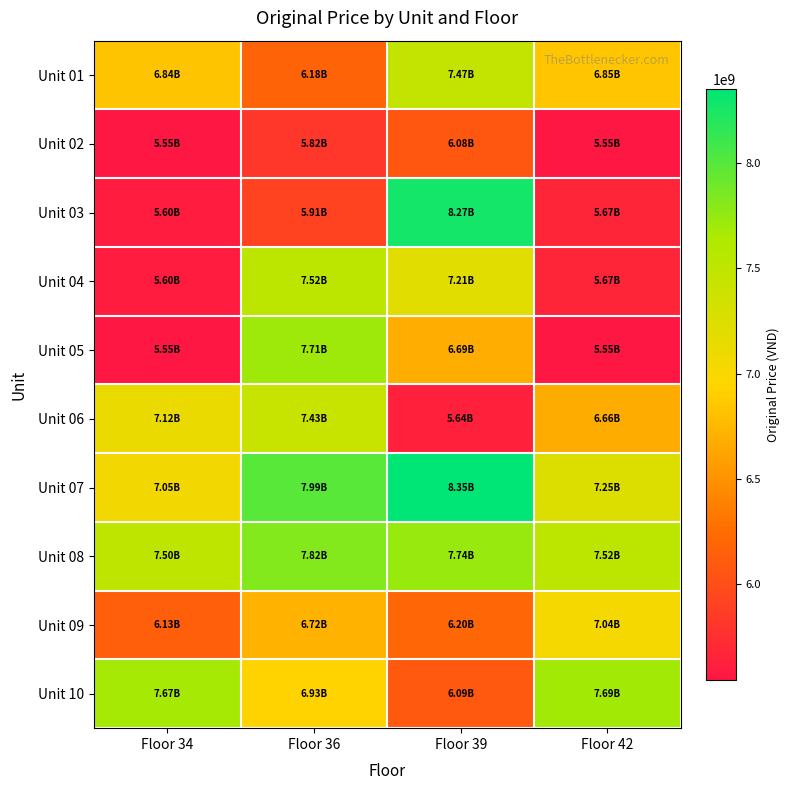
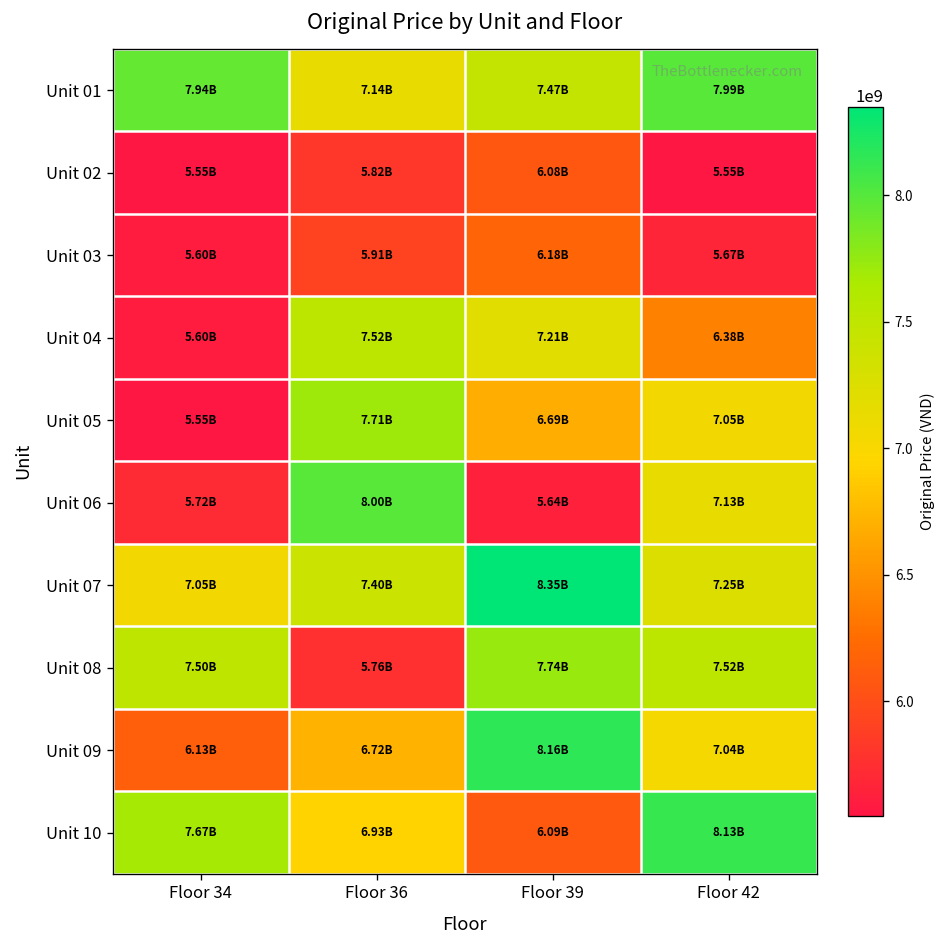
Unit 01, Floor 34: 6.84B -> 7.94B
Unit 01, Floor 36: 6.18B -> 7.14B
Unit 01, Floor 42: 6.85B -> 7.99B
Unit 03, Floor 39: 8.27B -> 6.18B
Unit 04, Floor 42: 5.67B -> 6.38B
Unit 05, Floor 42: 5.55B -> 7.05B
Unit 06, Floor 34: 7.12B -> 5.72B
Unit 06, Floor 36: 7.43B -> 8.00B
Unit 06, Floor 42: 6.66B -> 7.13B
Unit 07, Floor 36: 7.99B -> 7.40B
Unit 08, Floor 36: 7.82B -> 5.76B
Unit 09, Floor 39: 6.20B -> 8.16B
Unit 10, Floor 42: 7.69B -> 8.13B
